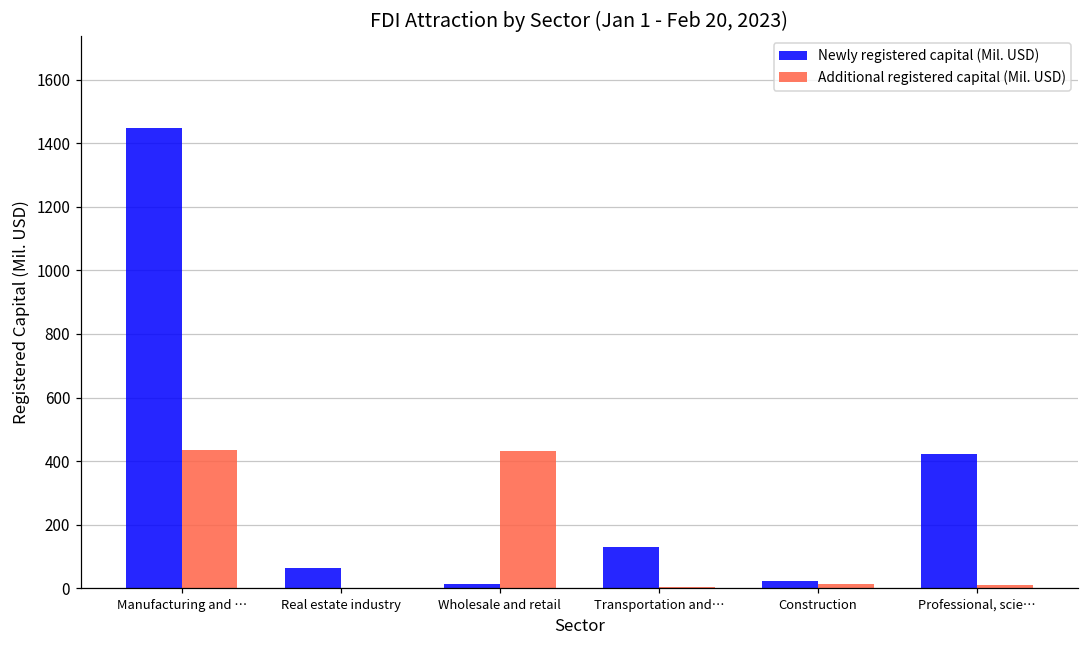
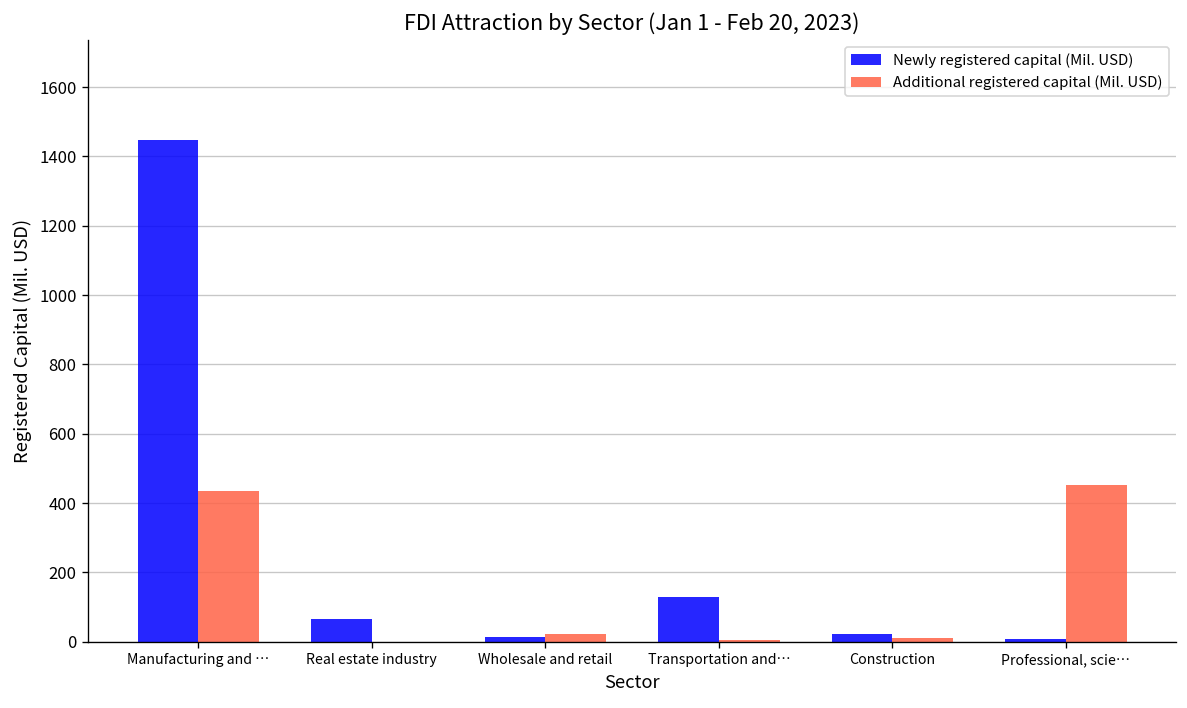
Additional registered capital (Mil. USD), Wholesale and retail: 430 -> 20
Newly registered capital (Mil. USD), Professional, scie…: 420 -> 10
Additional registered capital (Mil. USD), Professional, scie…: 10 -> 450
